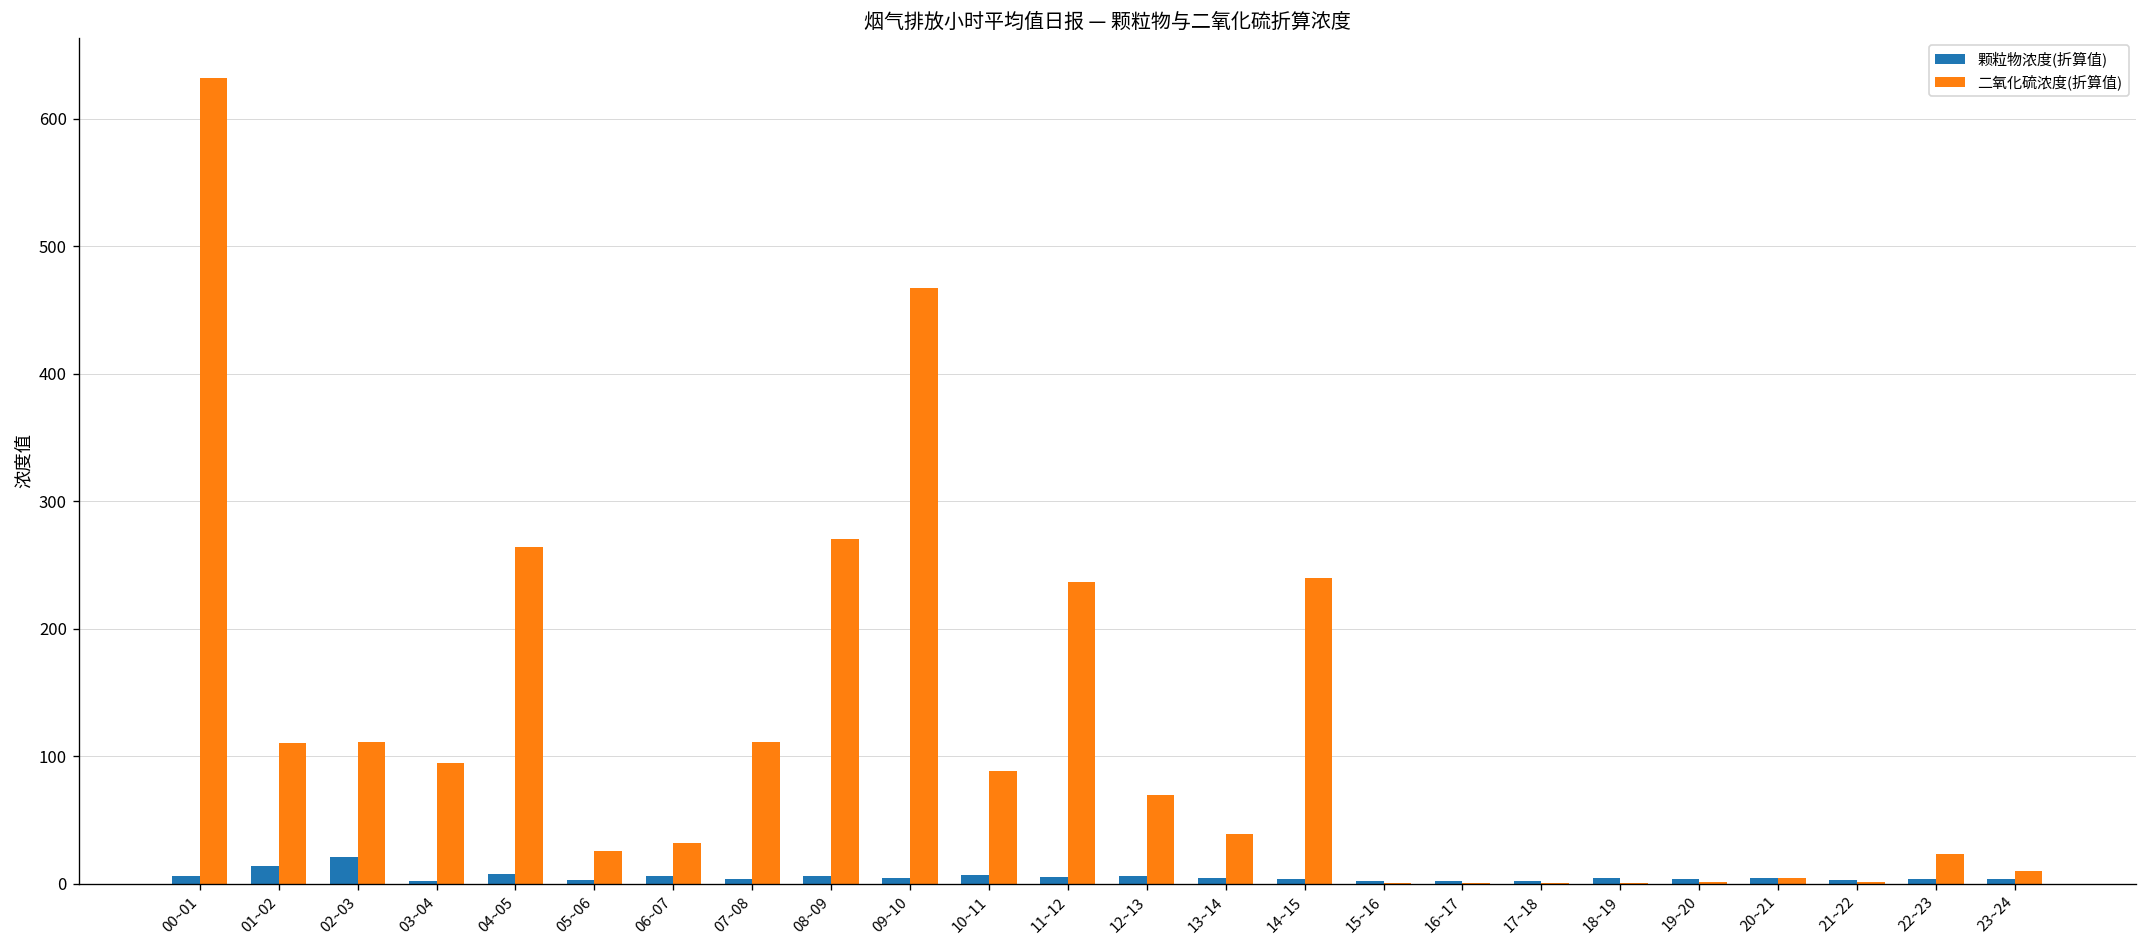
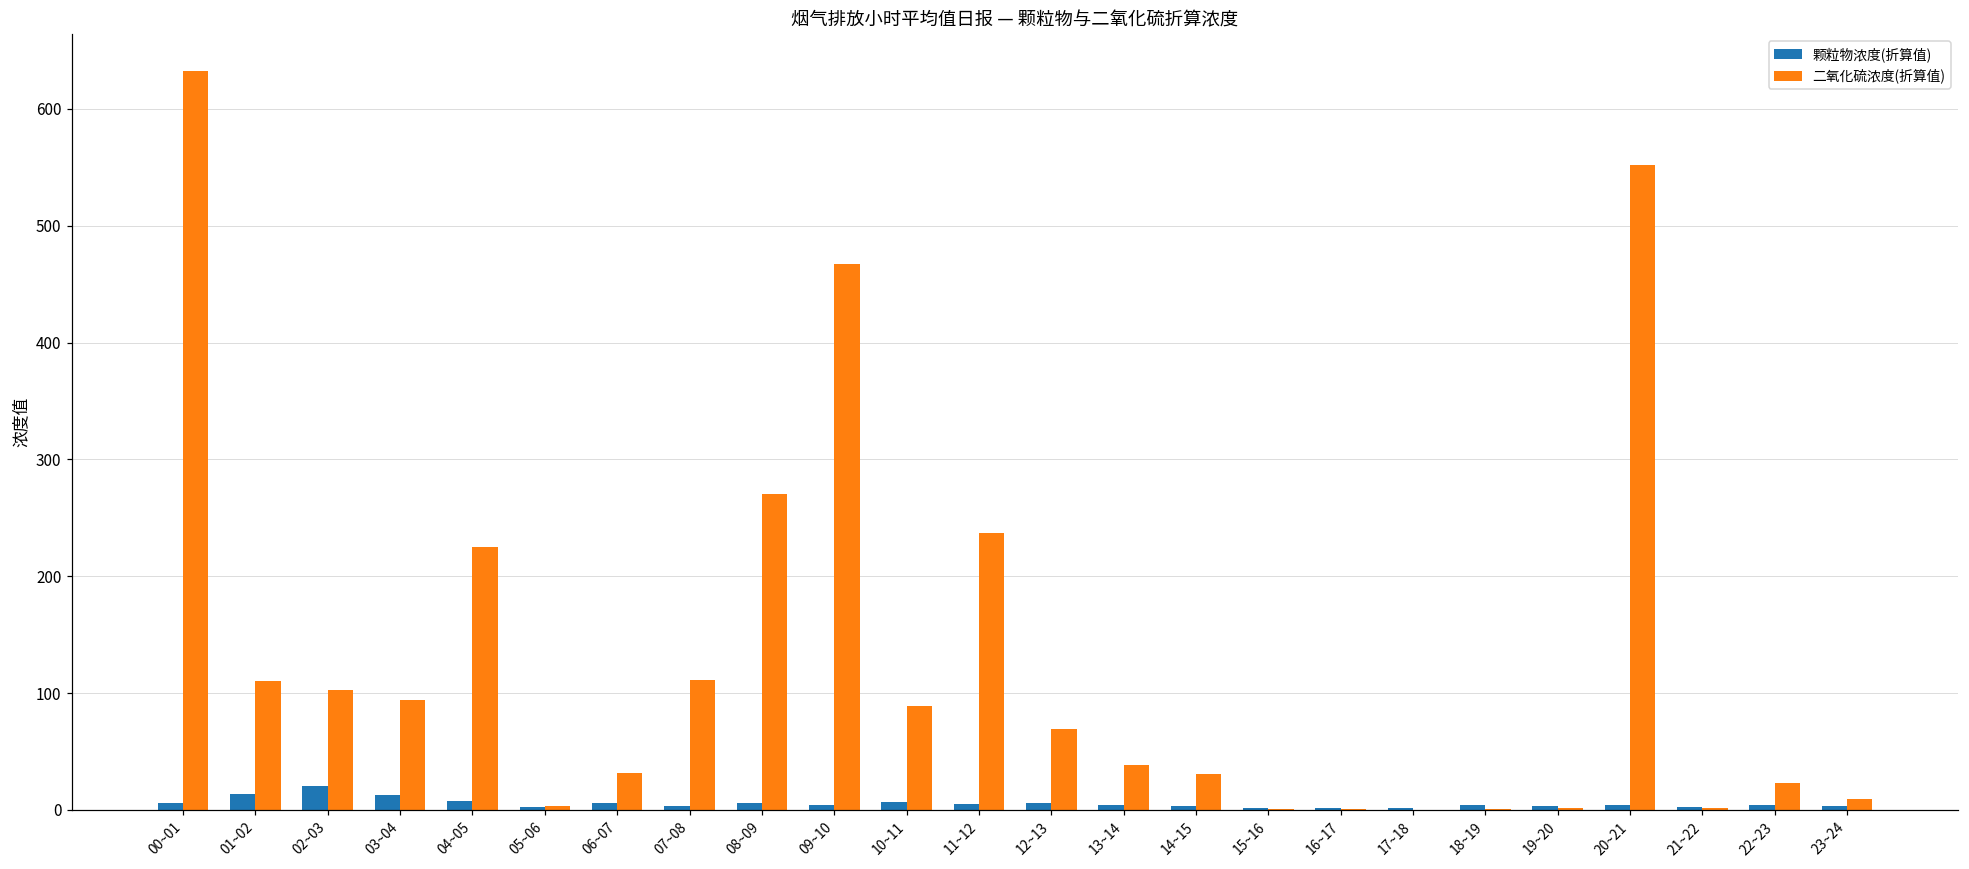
二氧化硫浓度(折算值), 02~03: 111 -> 103
颗粒物浓度(折算值), 03~04: 2 -> 13
二氧化硫浓度(折算值), 04~05: 264 -> 225
二氧化硫浓度(折算值), 05~06: 26 -> 3
二氧化硫浓度(折算值), 14~15: 240 -> 30
二氧化硫浓度(折算值), 20~21: 4 -> 552
